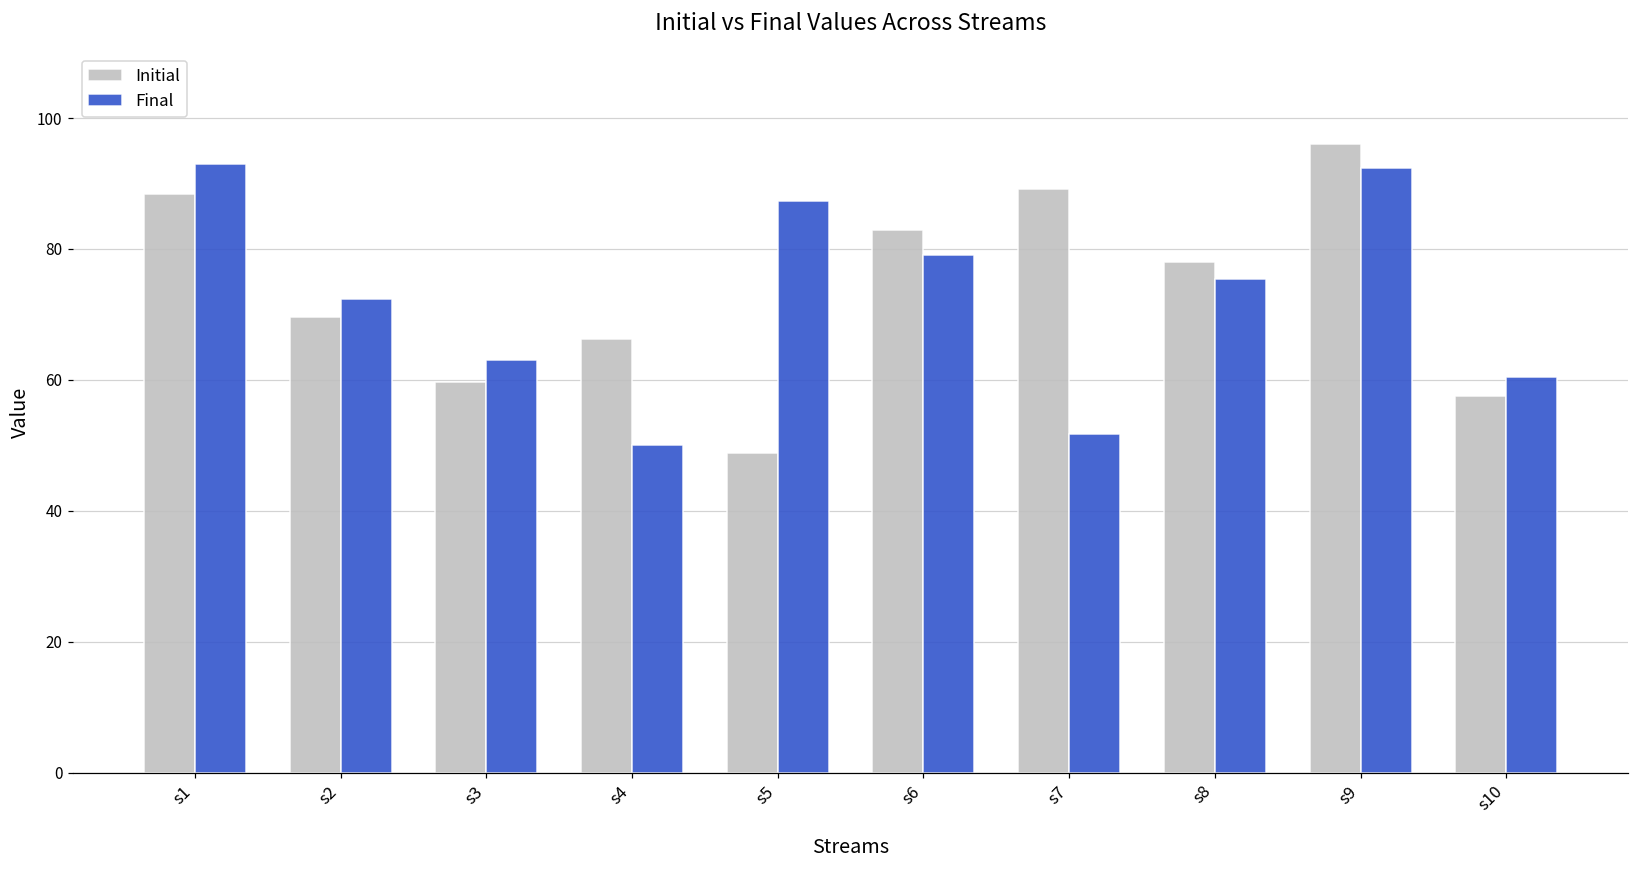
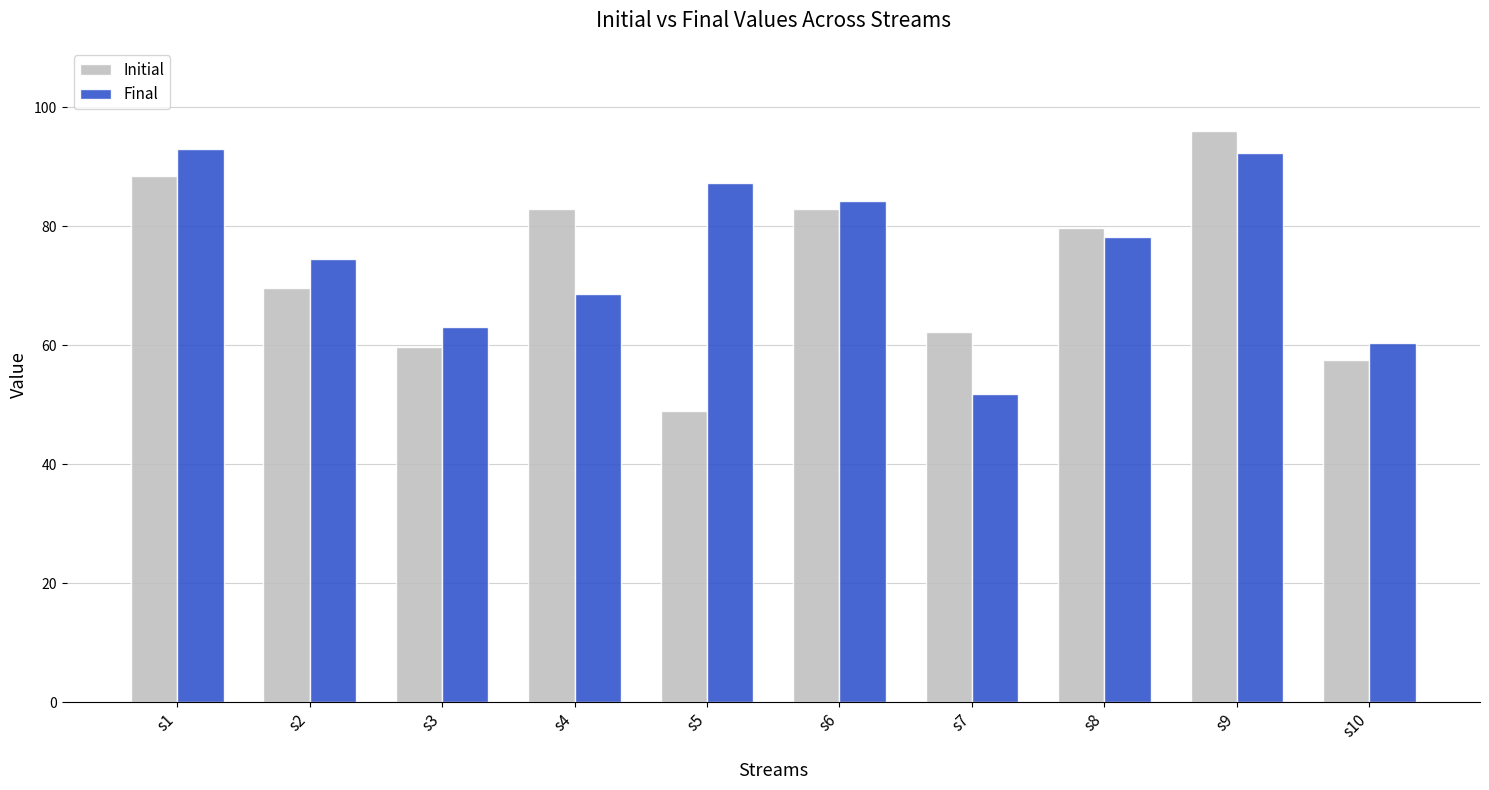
Final, s2: 72 -> 74
Initial, s4: 66 -> 83
Final, s4: 50 -> 69
Final, s6: 79 -> 84
Initial, s7: 89 -> 62
Initial, s8: 78 -> 80
Final, s8: 75 -> 78
